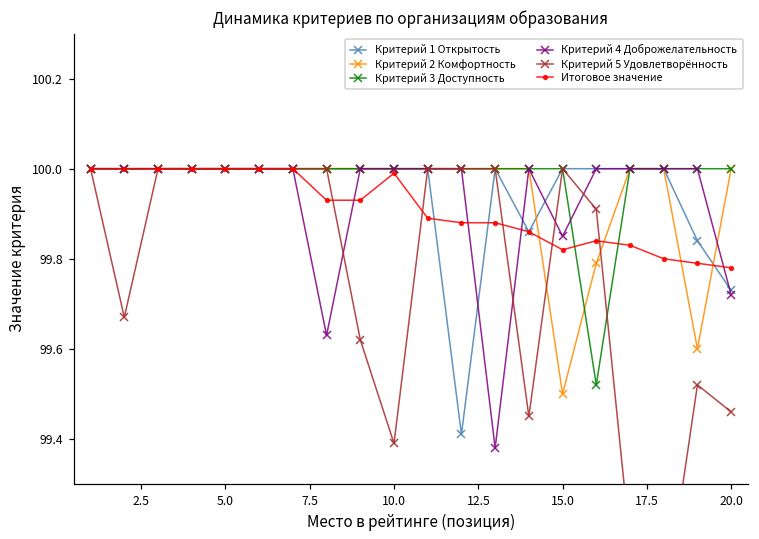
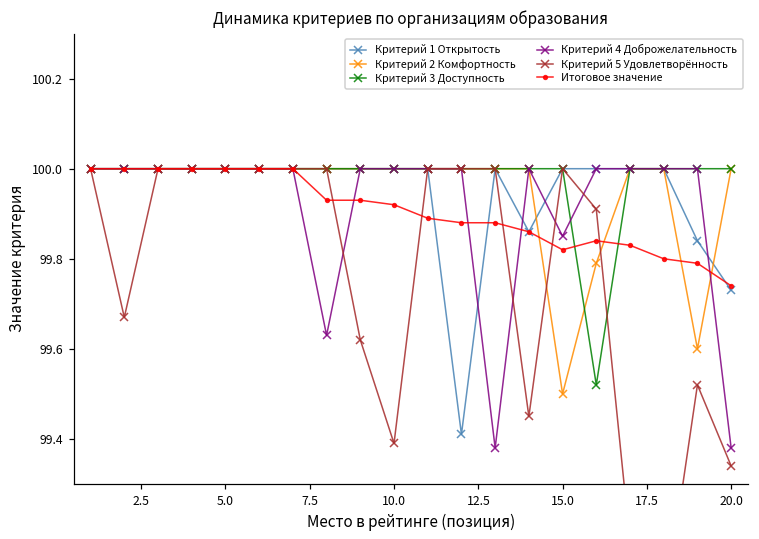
Итоговое значение, 10.0: 99.99 -> 99.92
Критерий 4 Доброжелательность, 20.0: 99.72 -> 99.38
Критерий 5 Удовлетворённость, 20.0: 99.46 -> 99.34
Итоговое значение, 20.0: 99.78 -> 99.74
